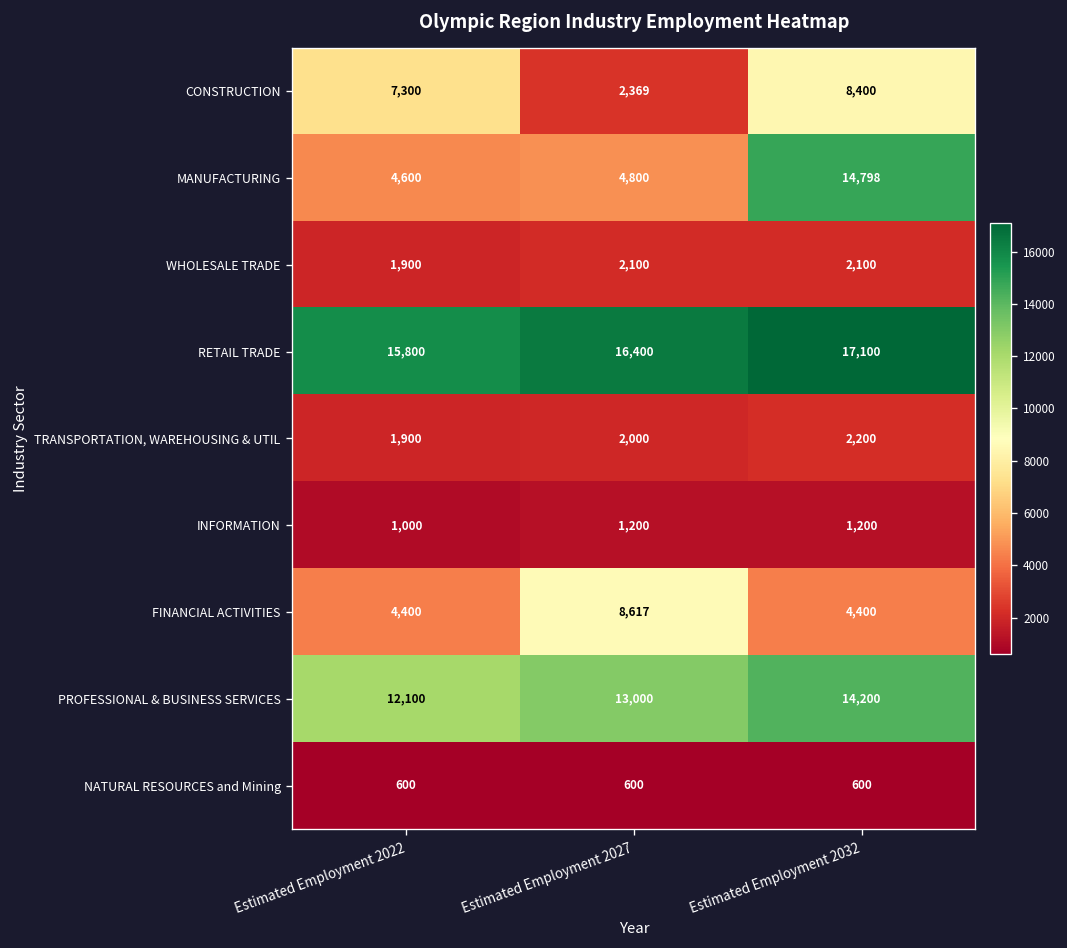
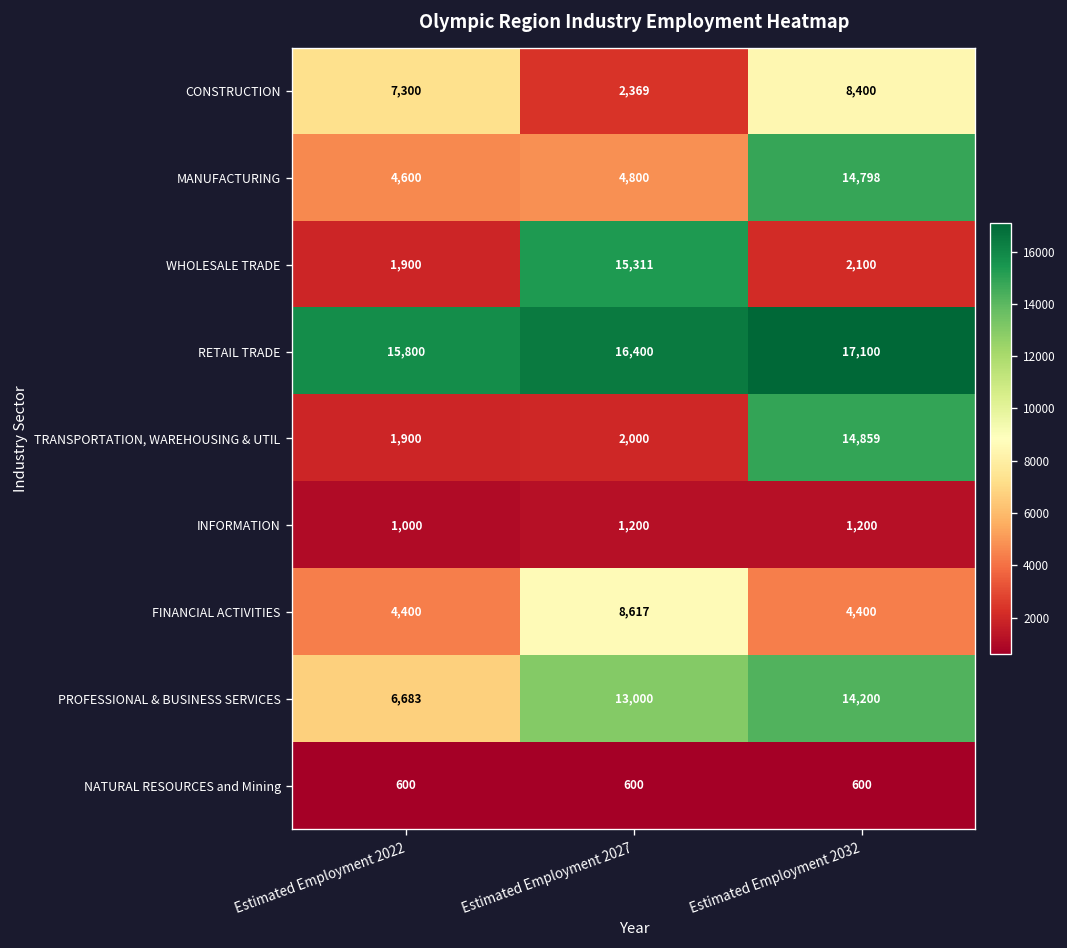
WHOLESALE TRADE, Estimated Employment 2027: 2,100 -> 15,311
TRANSPORTATION, WAREHOUSING & UTIL, Estimated Employment 2032: 2,200 -> 14,859
PROFESSIONAL & BUSINESS SERVICES, Estimated Employment 2022: 12,100 -> 6,683
